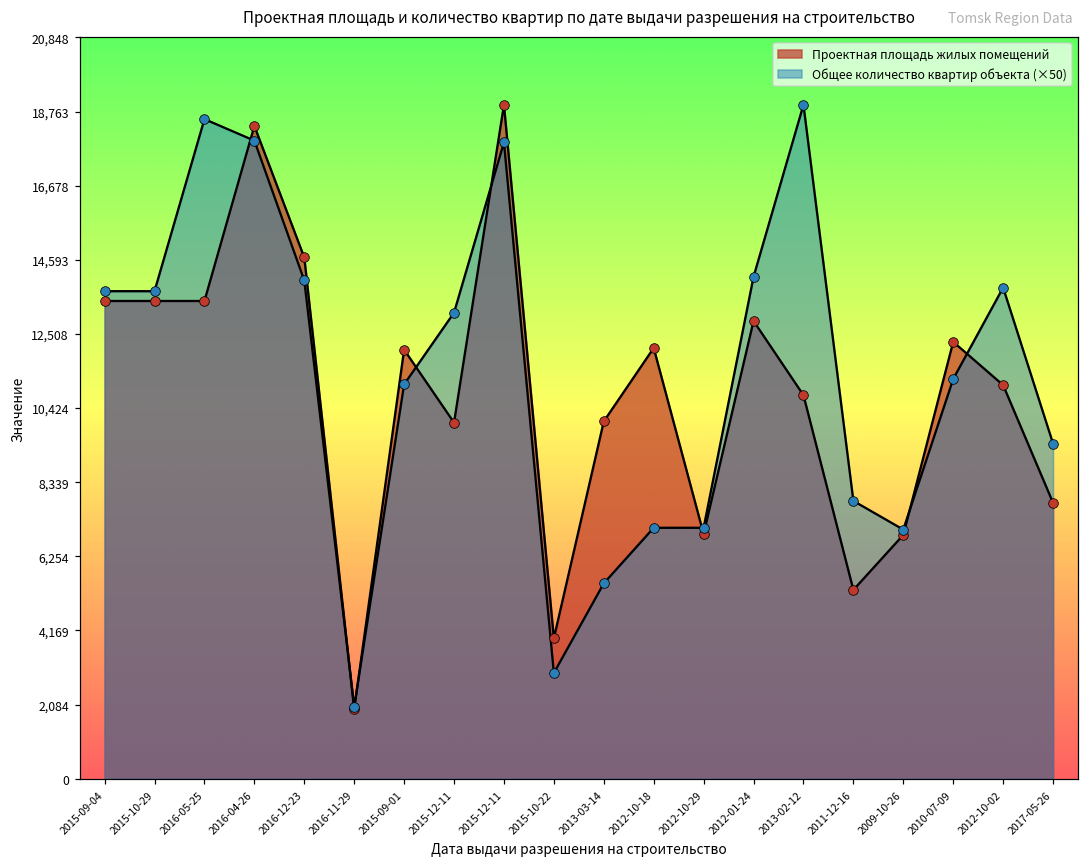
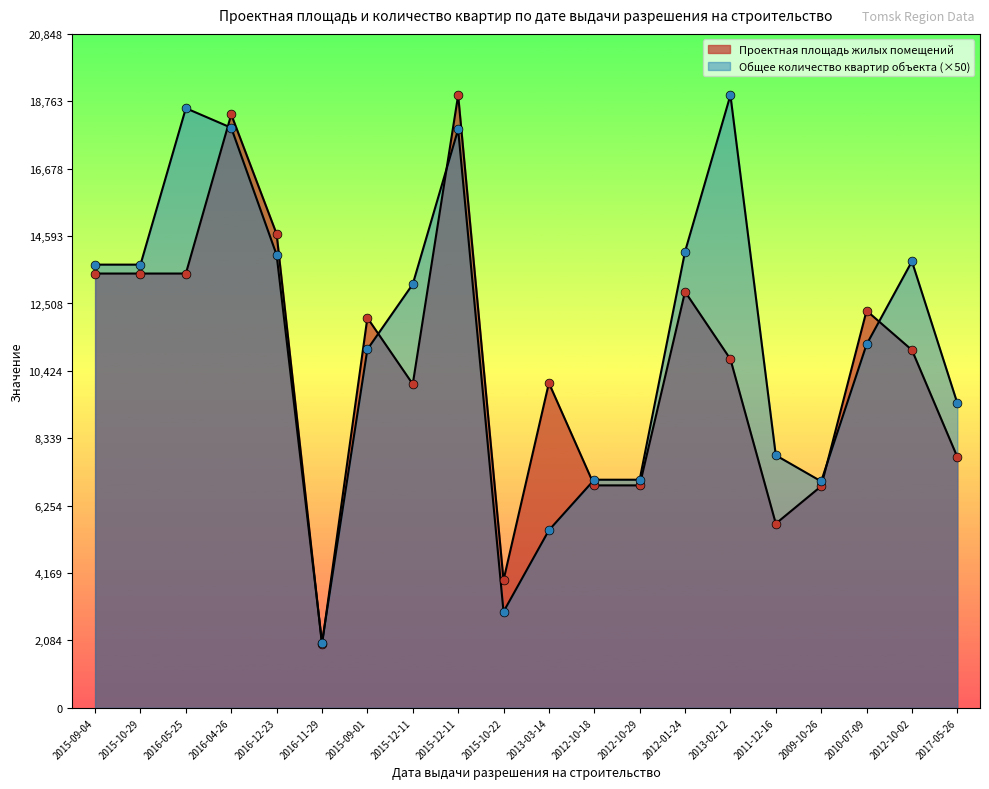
Проектная площадь жилых помещений, 2012-10-18: 12,100 -> 6,900
Проектная площадь жилых помещений, 2011-12-16: 5,300 -> 5,700
